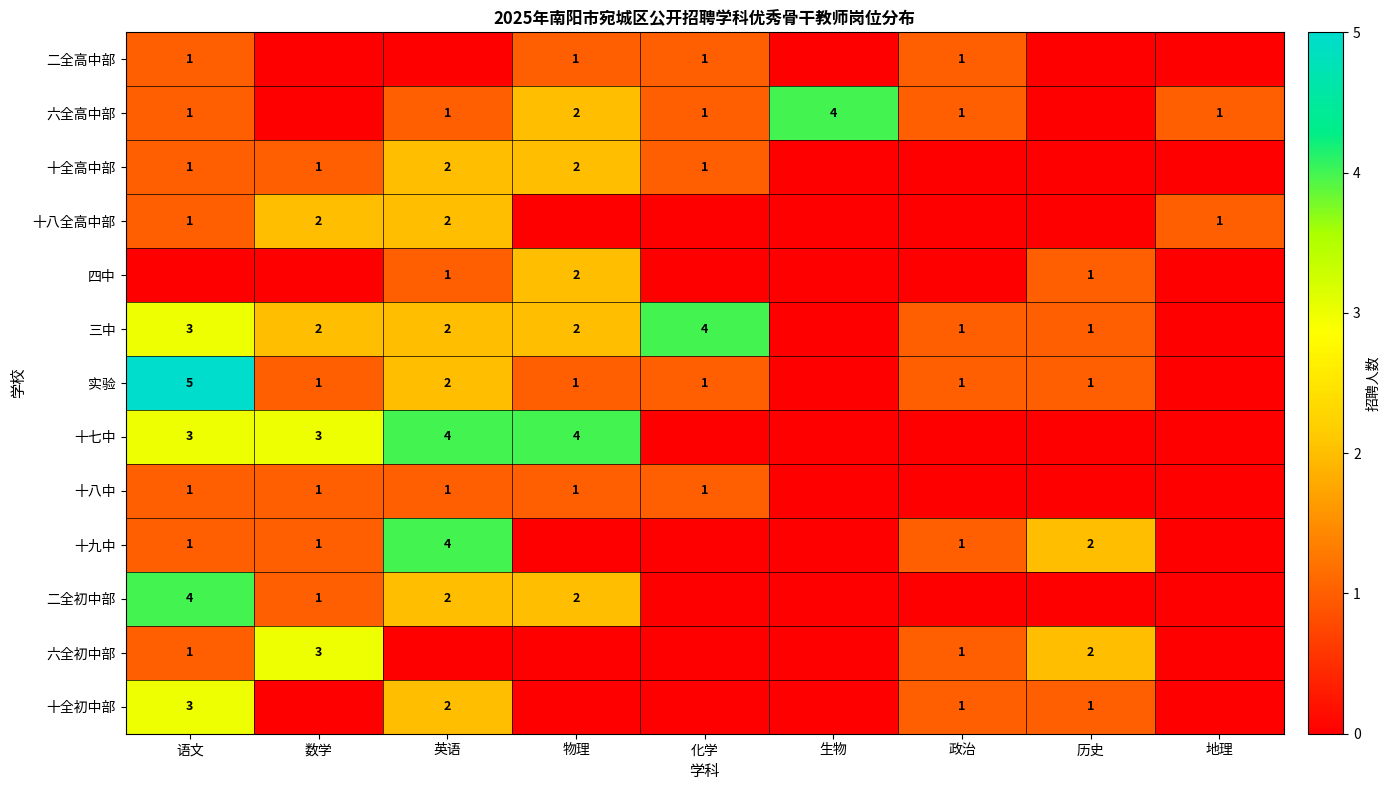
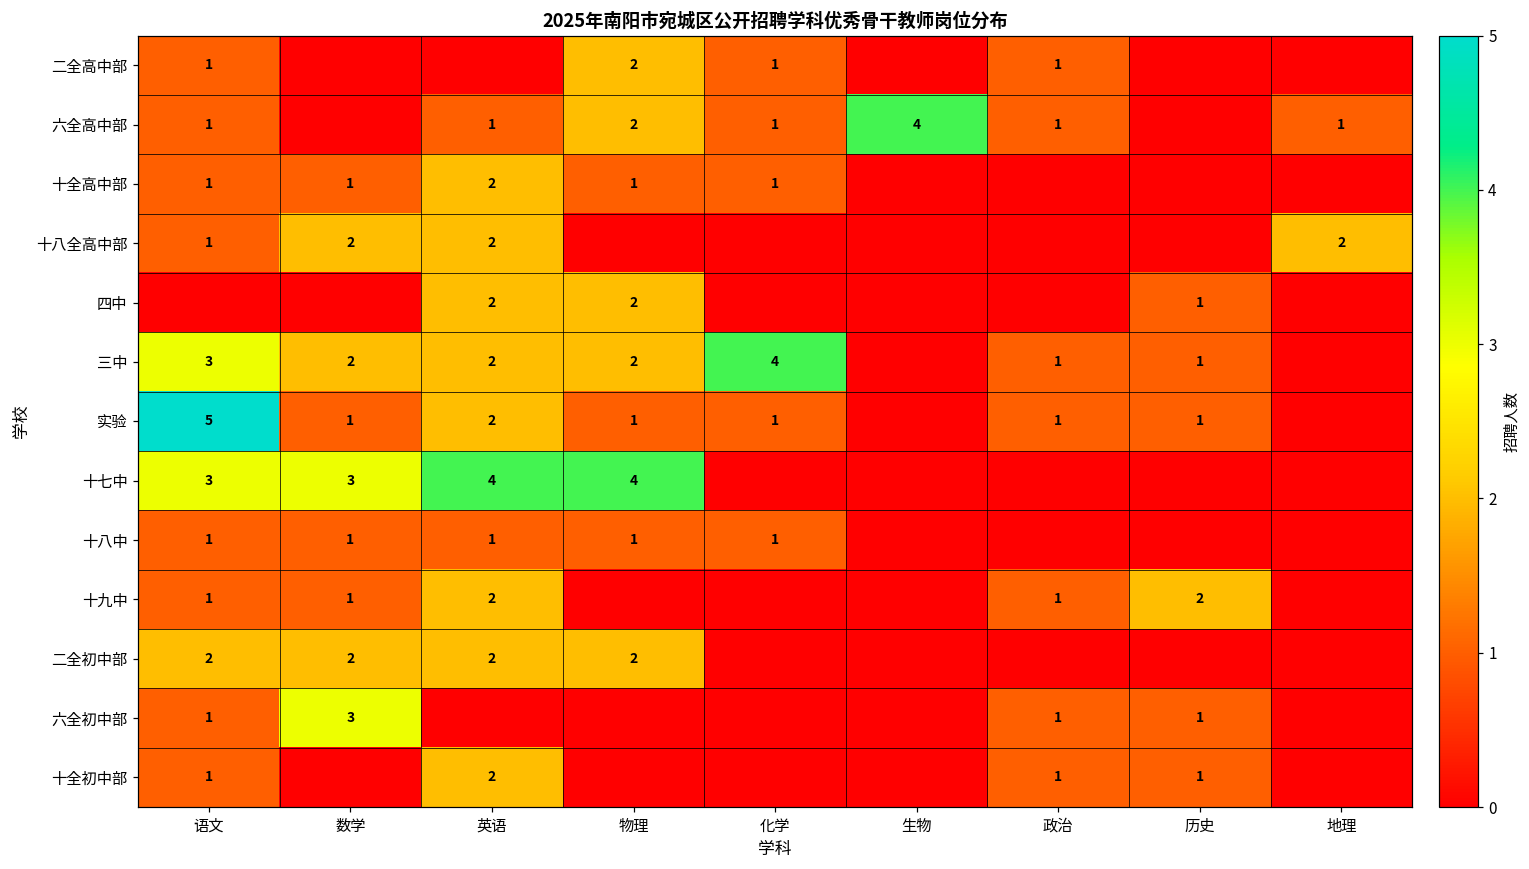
二全高中部, 物理: 1 -> 2
十全高中部, 物理: 2 -> 1
十八全高中部, 地理: 1 -> 2
四中, 英语: 1 -> 2
十九中, 英语: 4 -> 2
二全初中部, 语文: 4 -> 2
二全初中部, 数学: 1 -> 2
六全初中部, 历史: 2 -> 1
十全初中部, 语文: 3 -> 1
